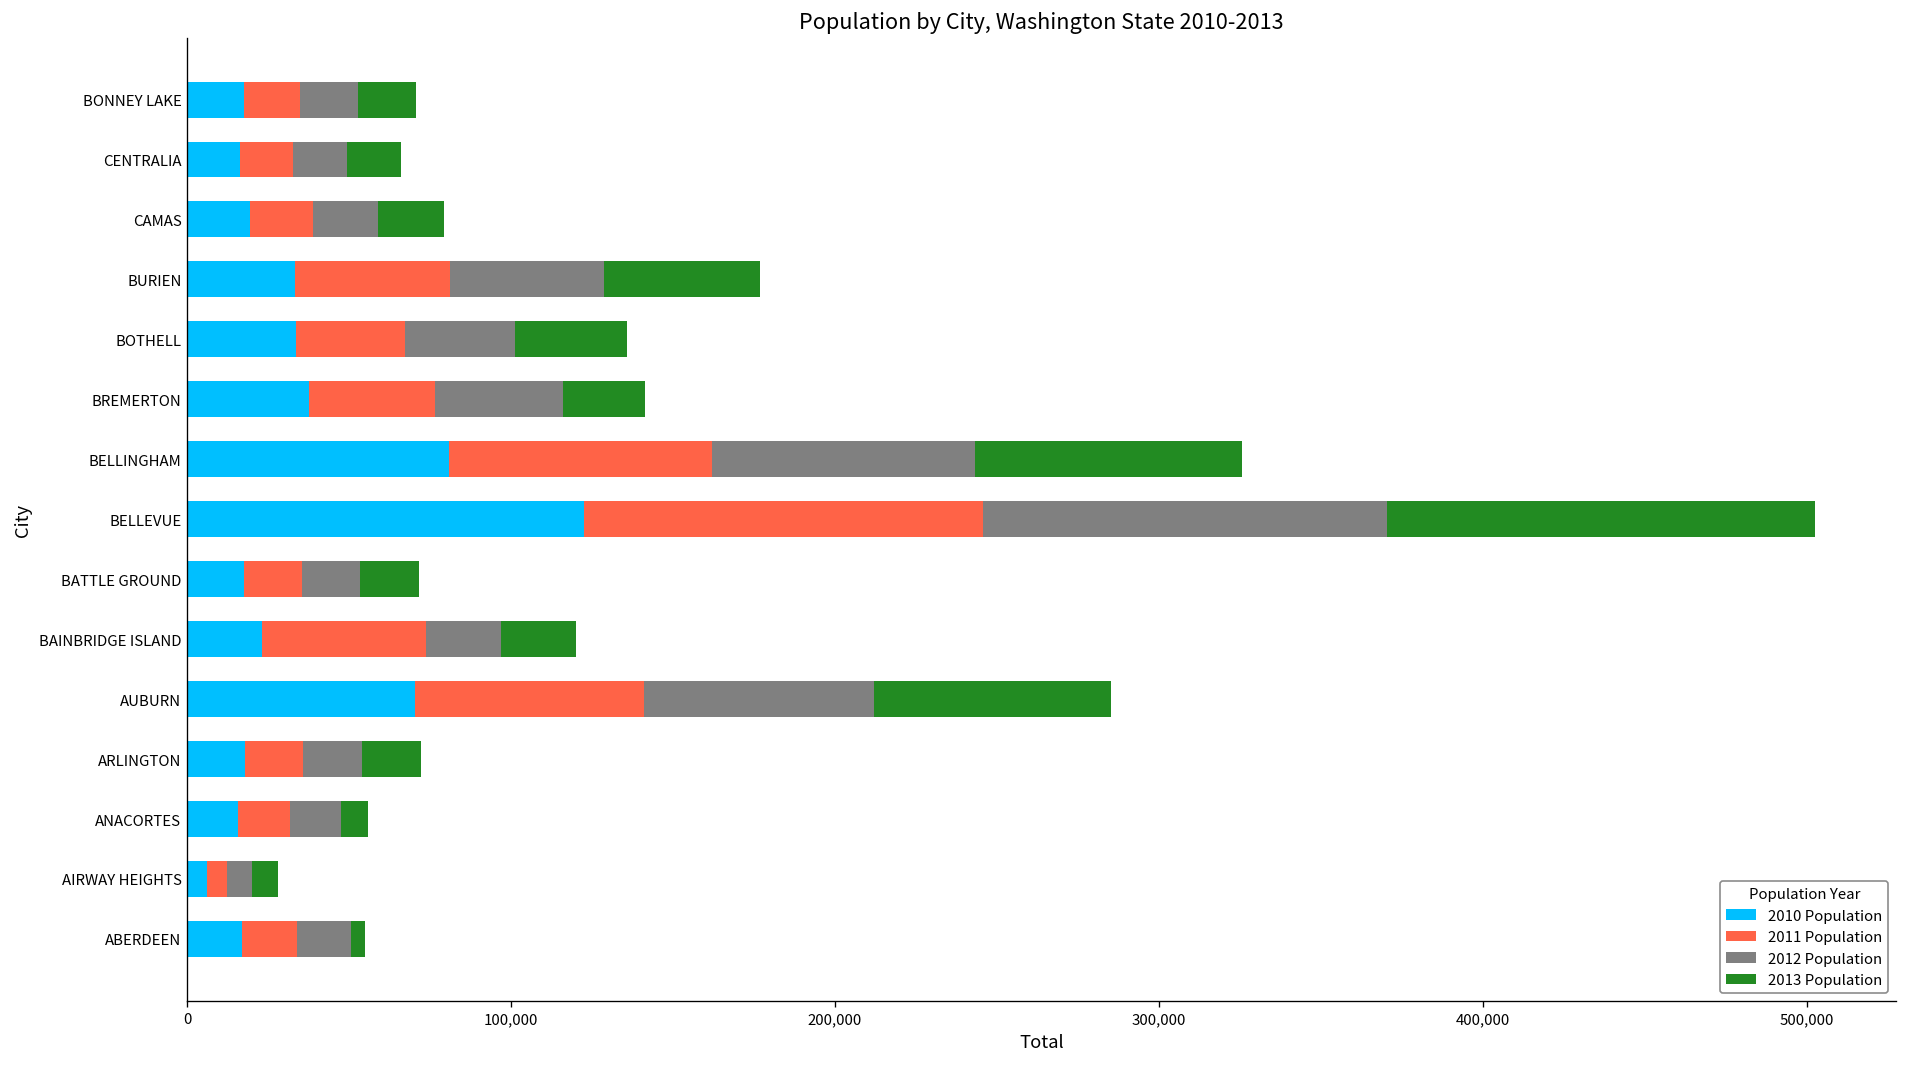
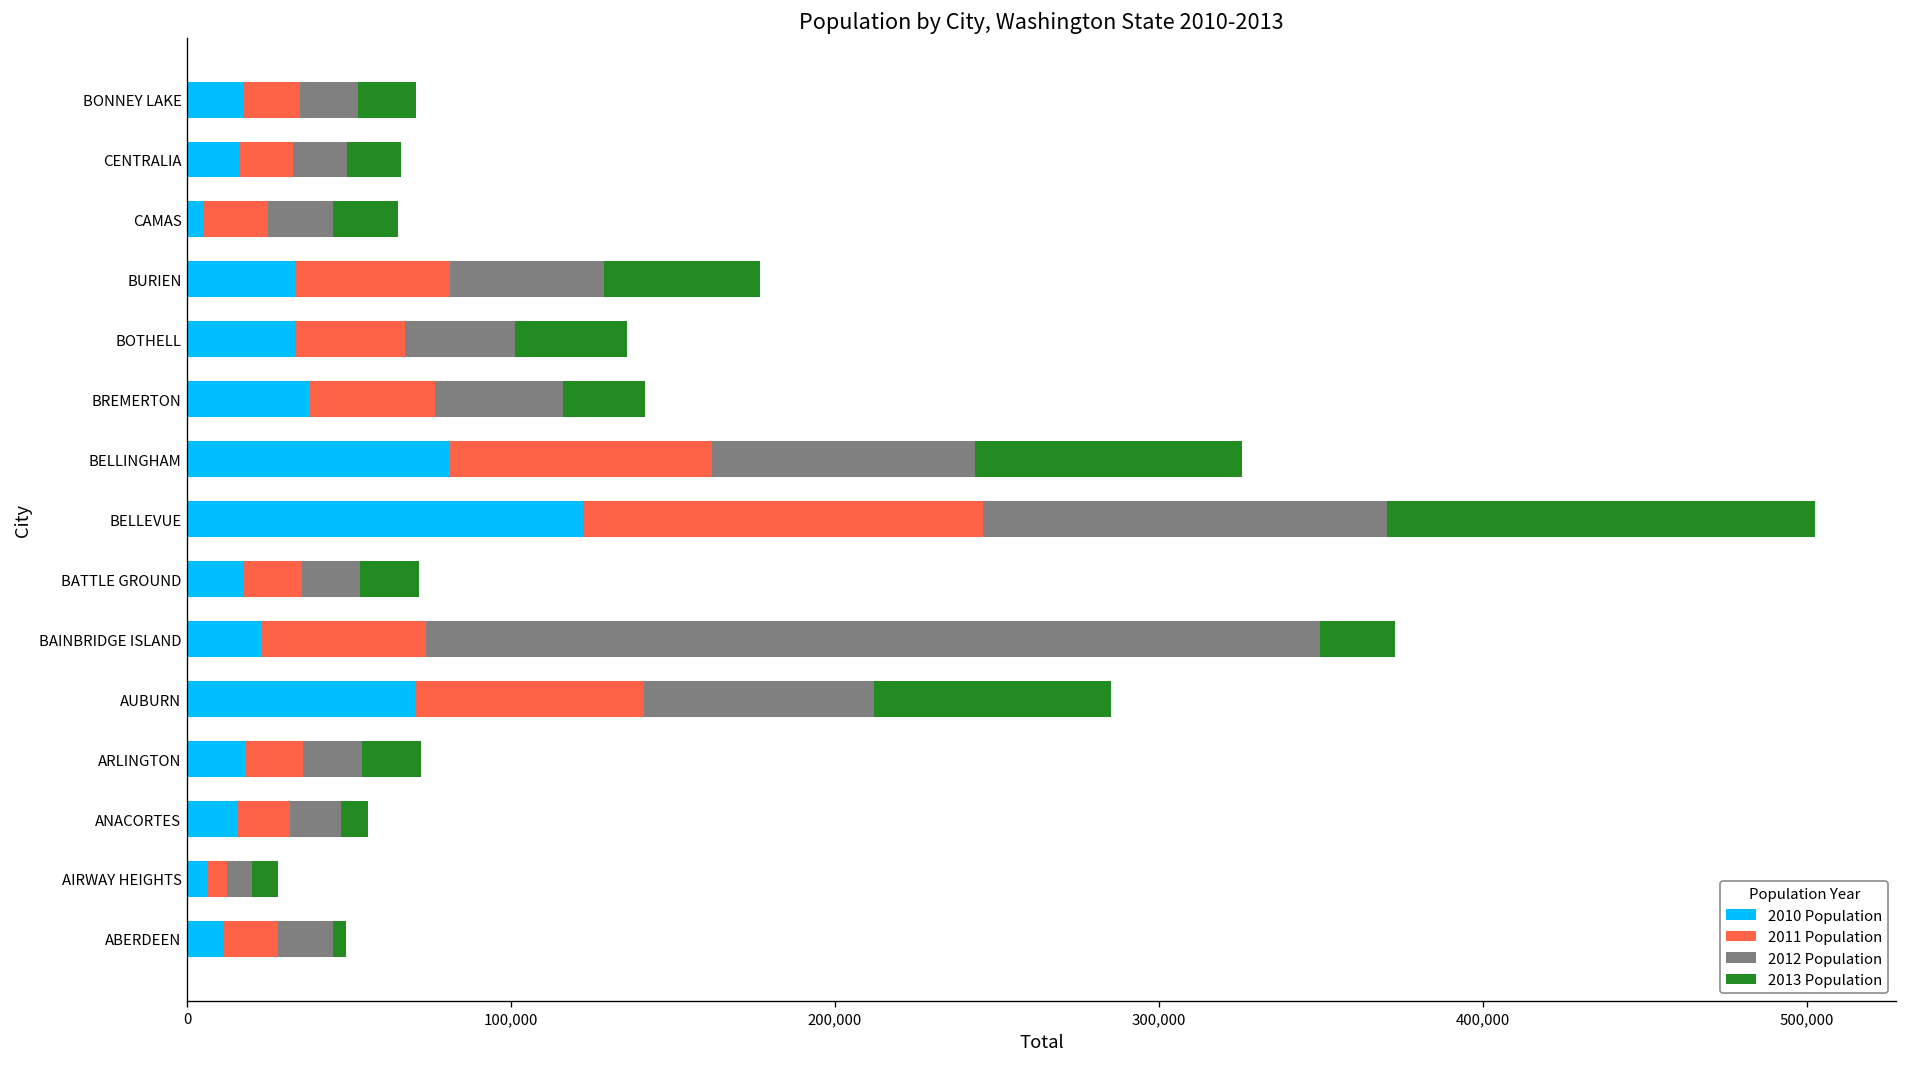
2010 Population, CAMAS: 19,000 -> 5,000
2012 Population, BAINBRIDGE ISLAND: 23,000 -> 276,000
2010 Population, ABERDEEN: 17,000 -> 11,000
